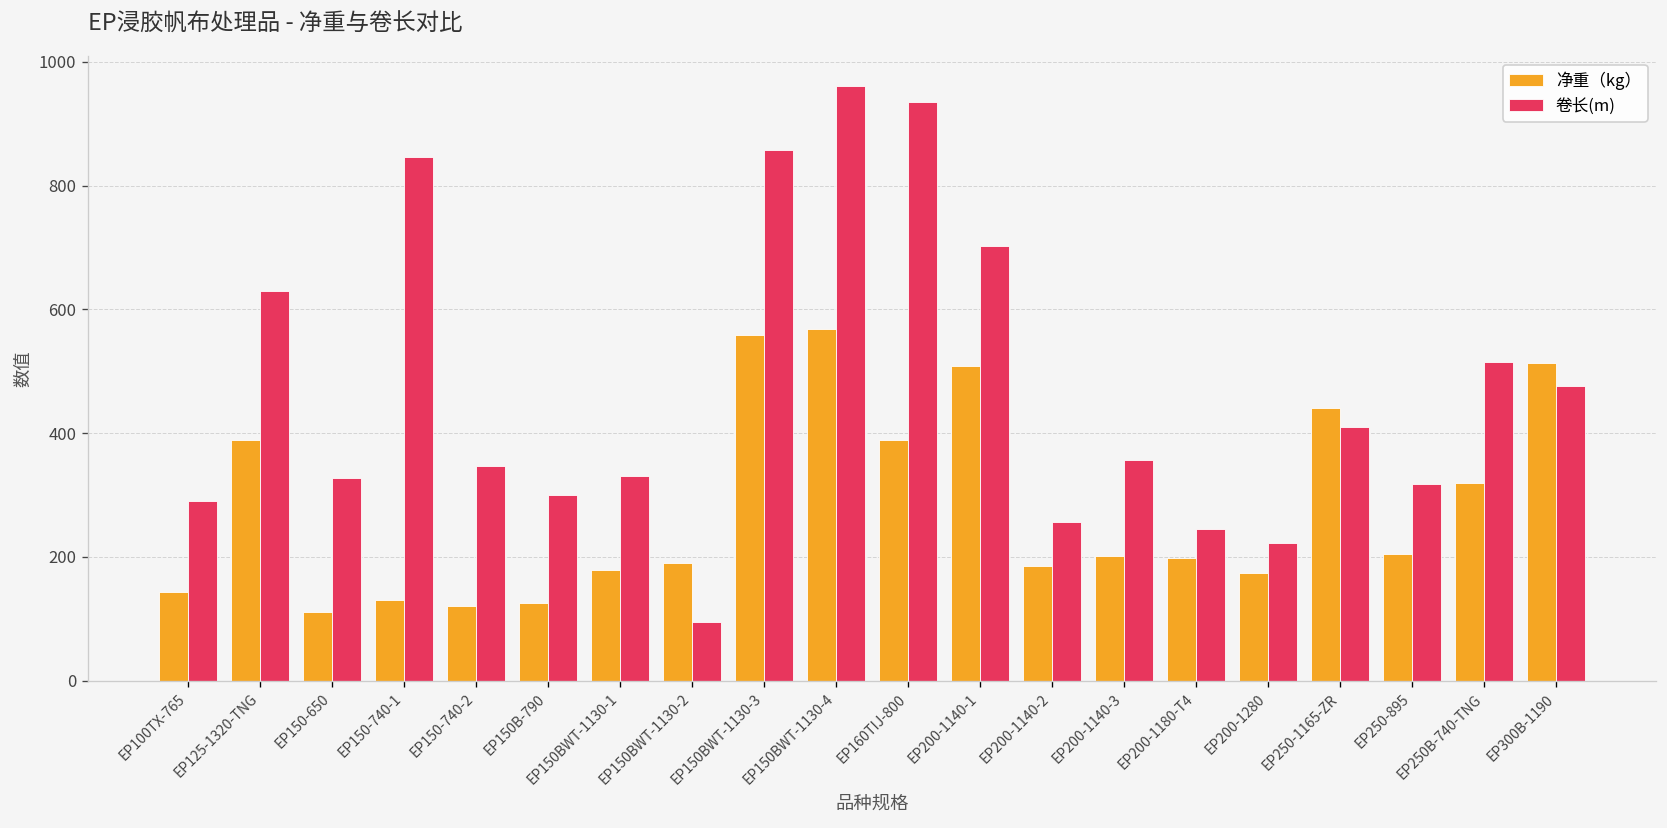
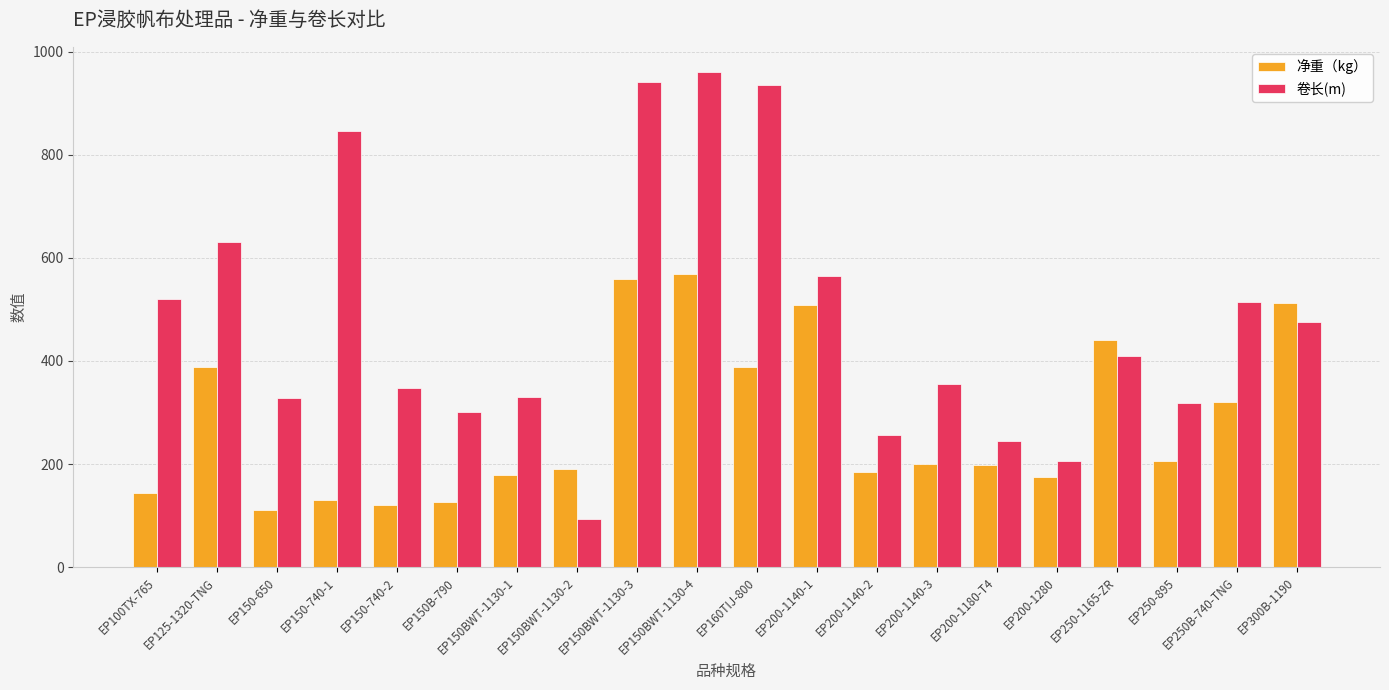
卷长(m), EP100TX-765: 290 -> 520
卷长(m), EP150BWT-1130-3: 860 -> 940
卷长(m), EP200-1140-1: 700 -> 560
卷长(m), EP200-1280: 220 -> 210
